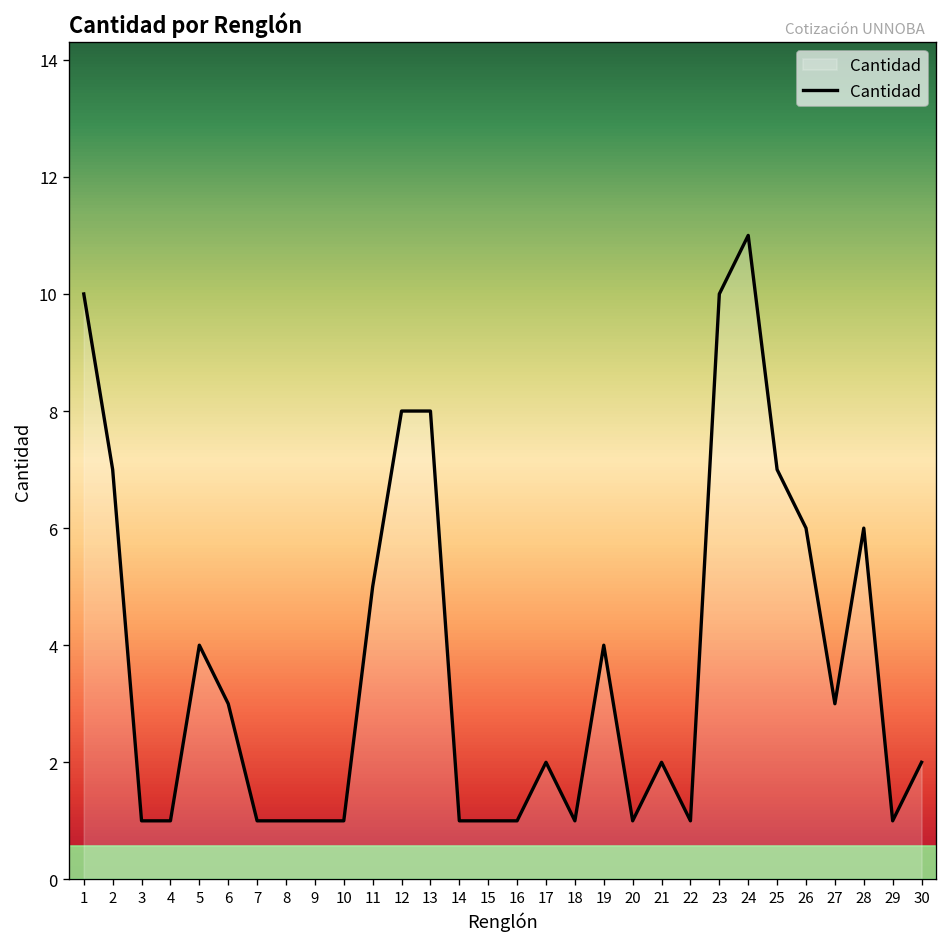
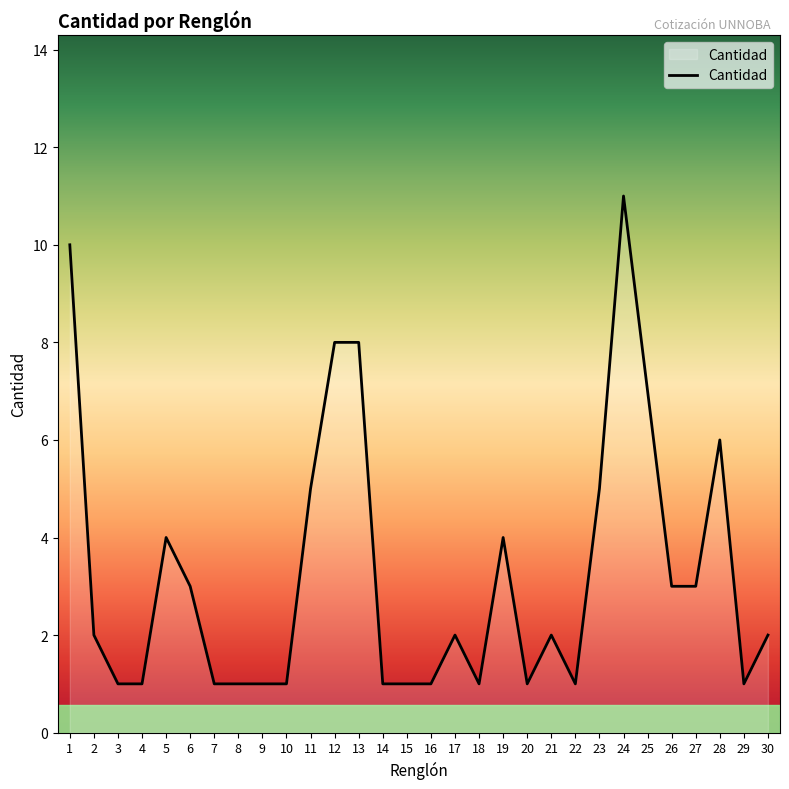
2: 7 -> 2
23: 10 -> 5
26: 6 -> 3
